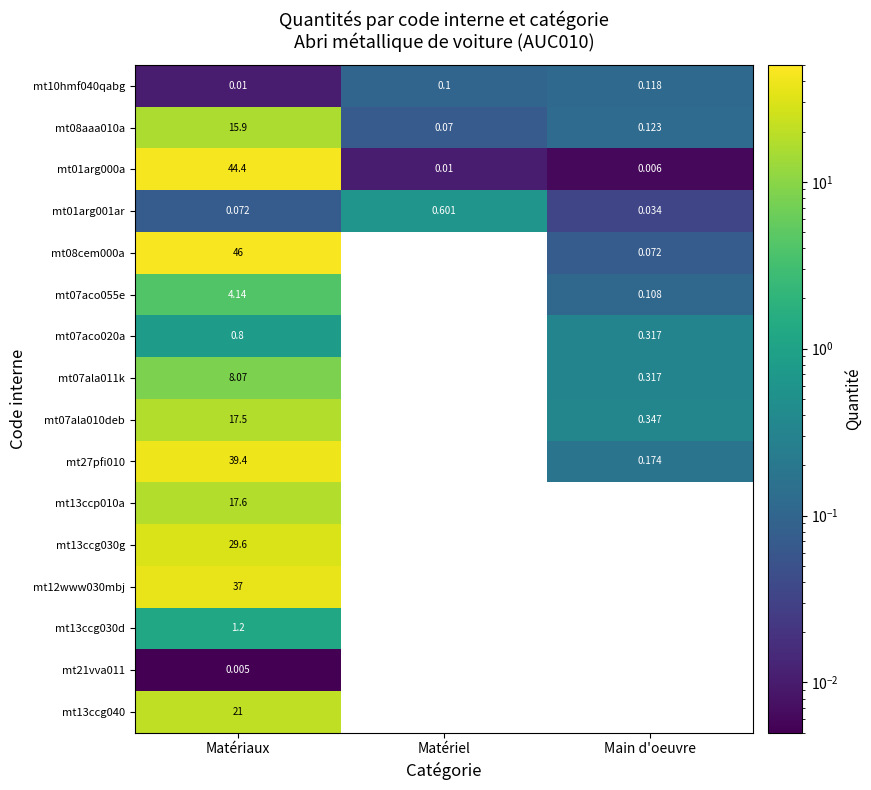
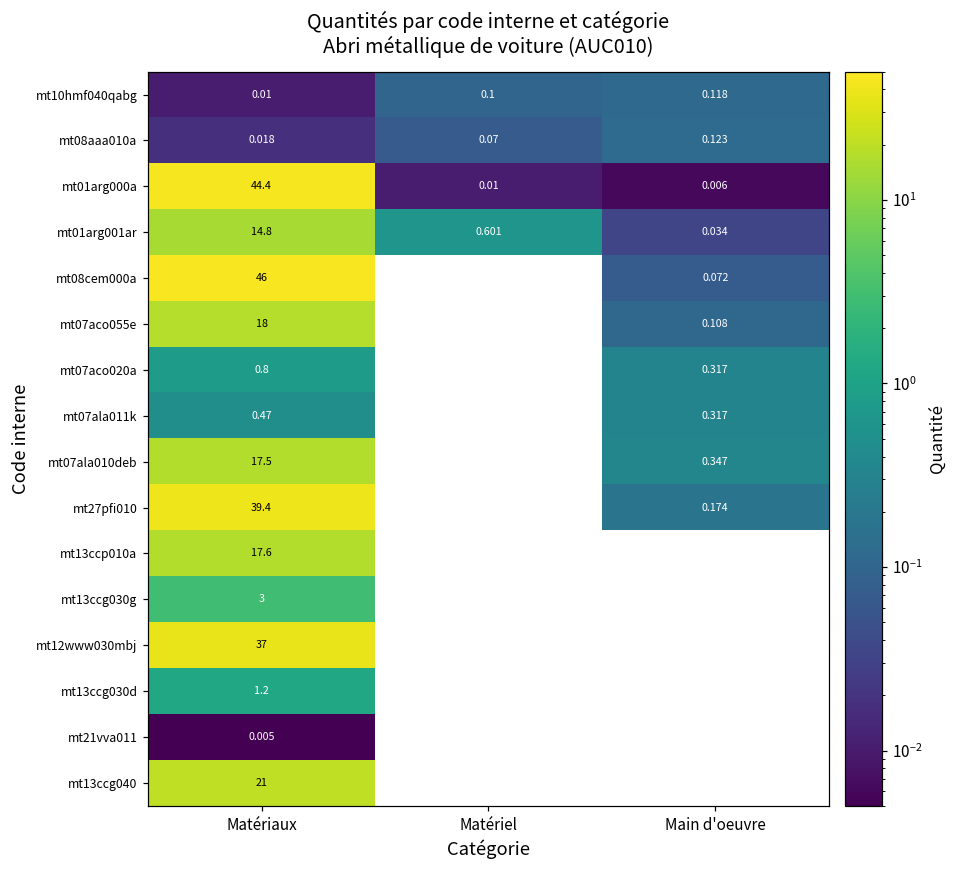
mt08aaa010a, Matériaux: 15.9 -> 0.018
mt01arg001ar, Matériaux: 0.072 -> 14.8
mt07aco055e, Matériaux: 4.14 -> 18
mt07ala011k, Matériaux: 8.07 -> 0.47
mt13ccg030g, Matériaux: 29.6 -> 3
